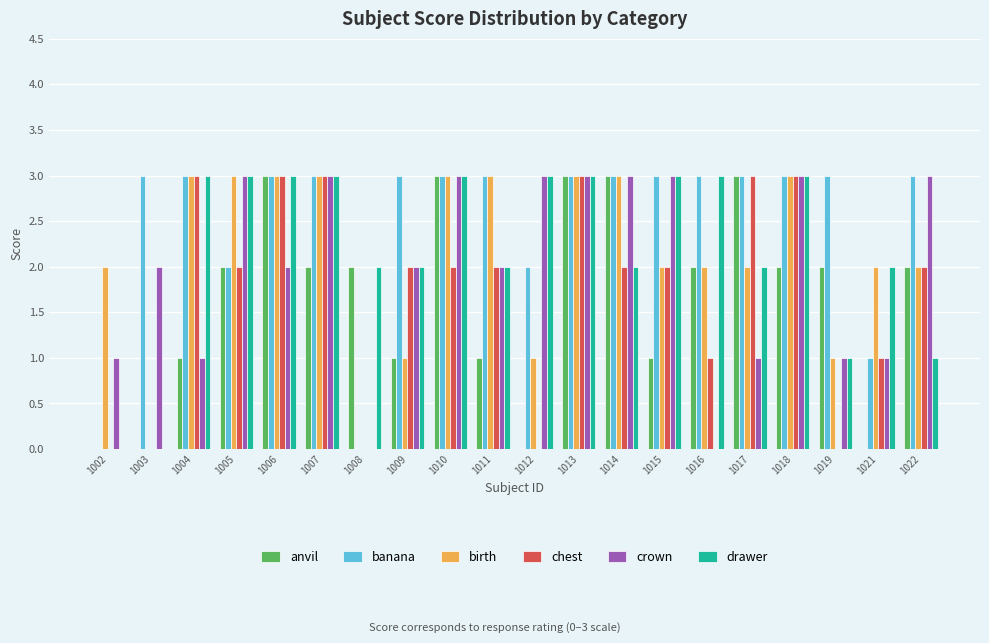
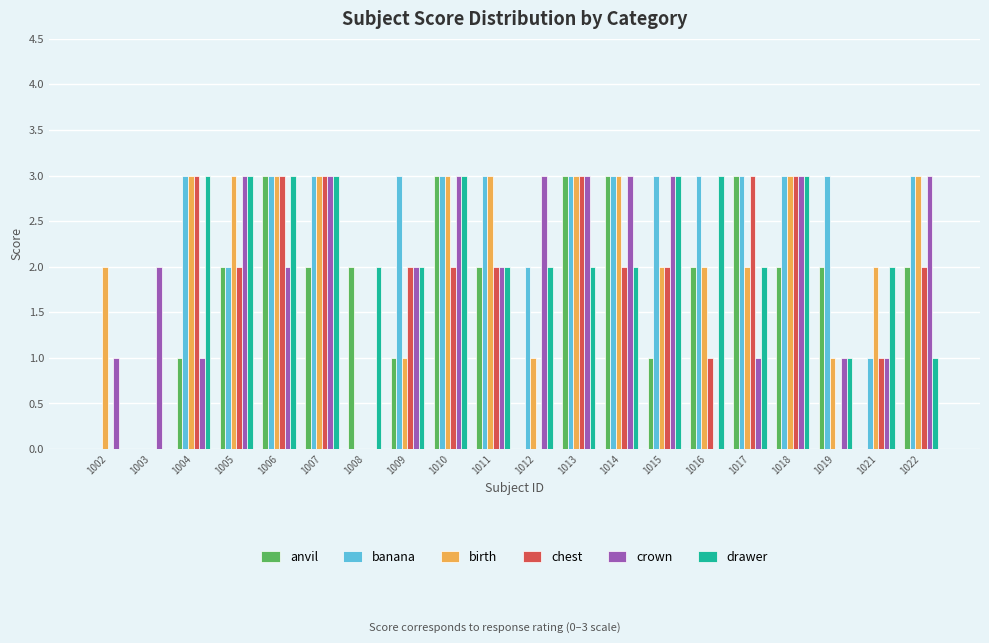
banana, 1003: 3 -> 0
anvil, 1011: 1 -> 2
drawer, 1012: 3 -> 2
drawer, 1013: 3 -> 2
birth, 1022: 2 -> 3
